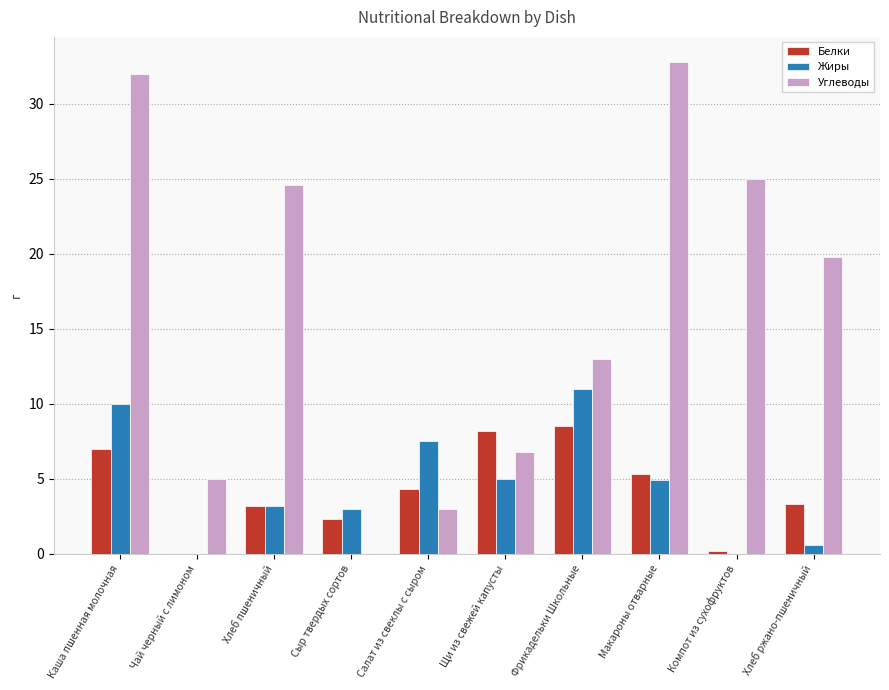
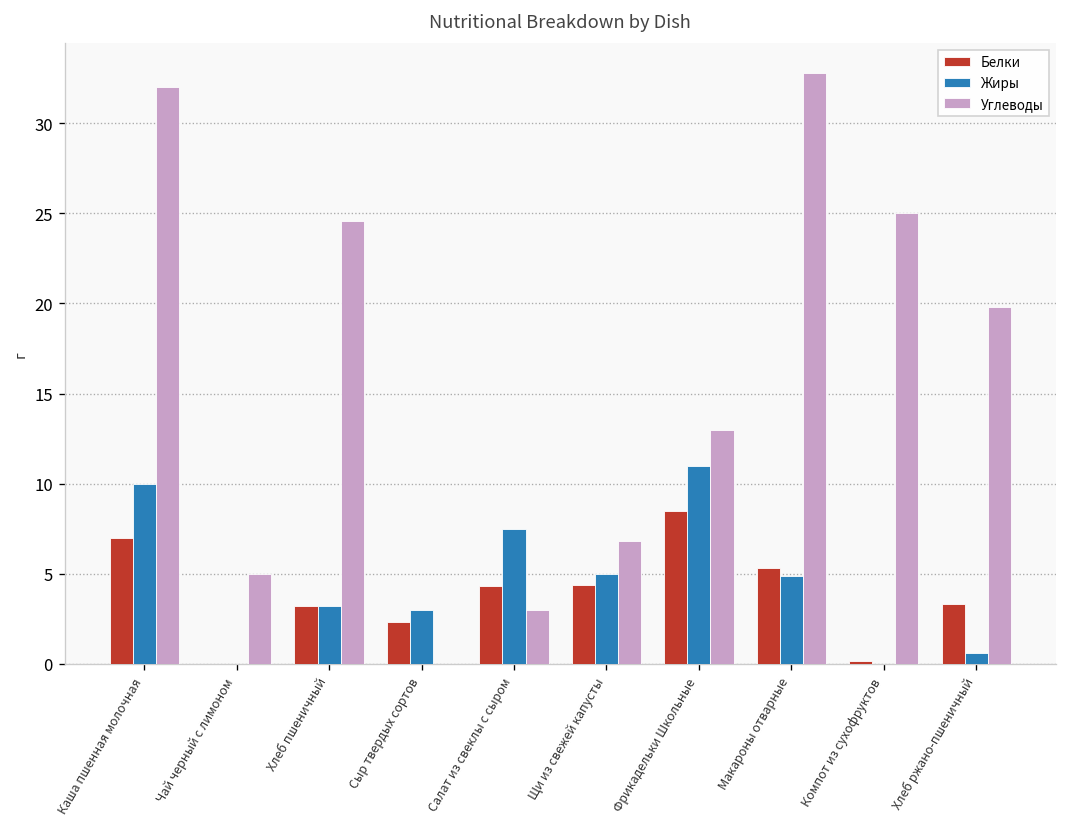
Белки, Щи из свежей капусты: 8.2 -> 4.4
